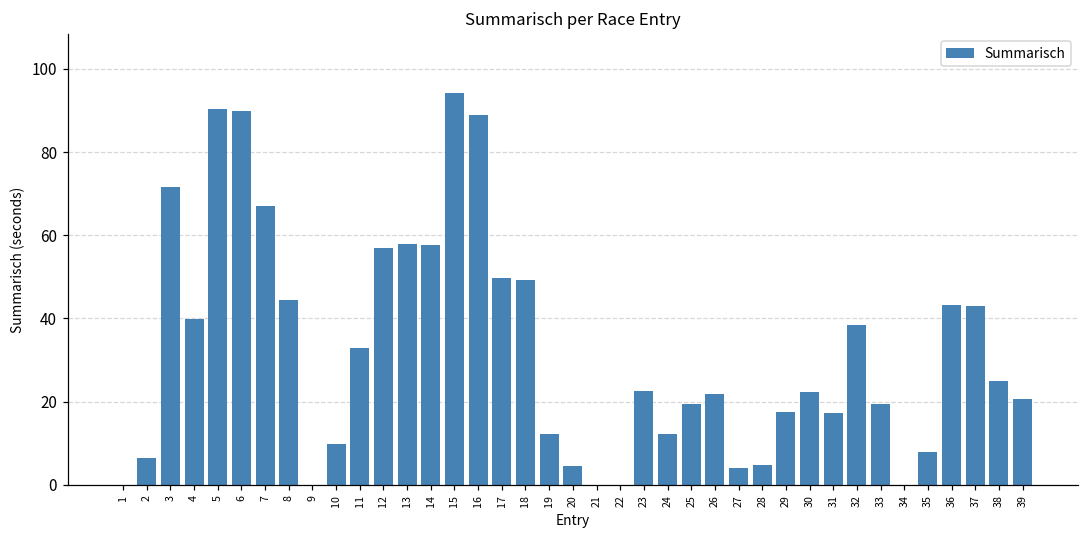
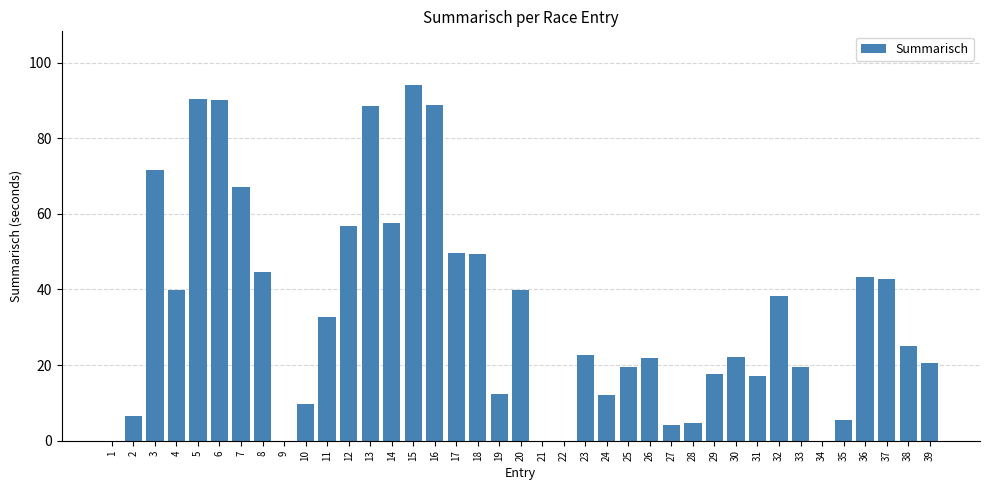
13: 58 -> 89
20: 5 -> 40
35: 8 -> 6
